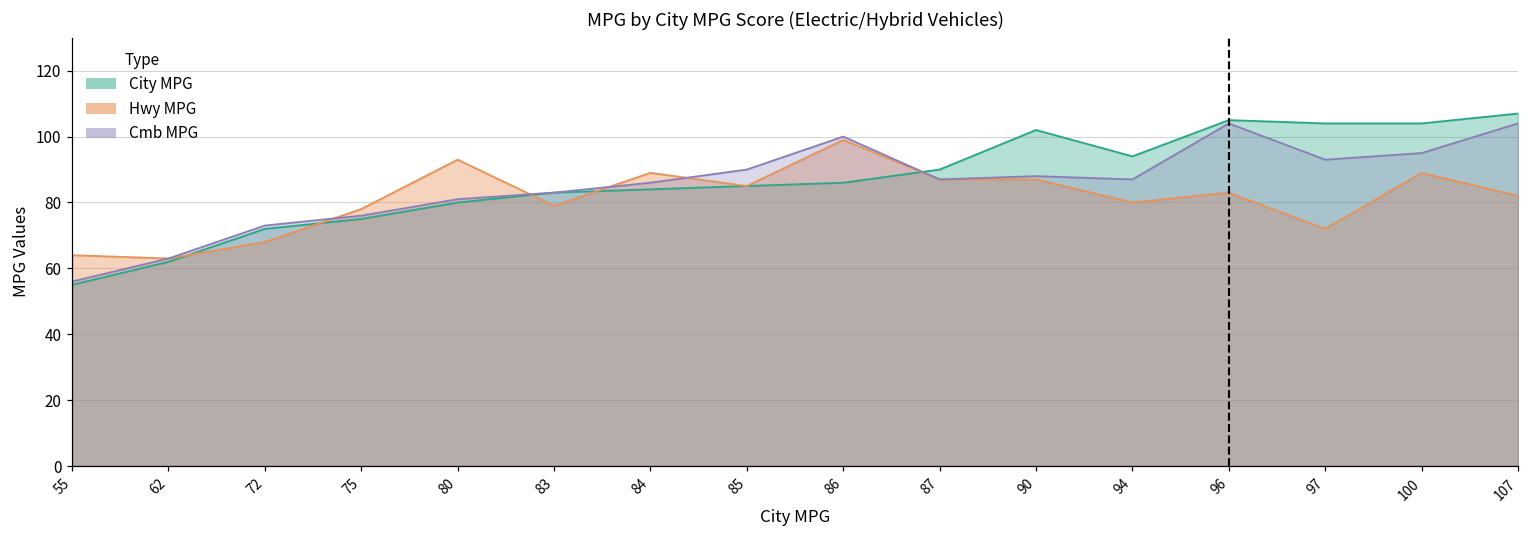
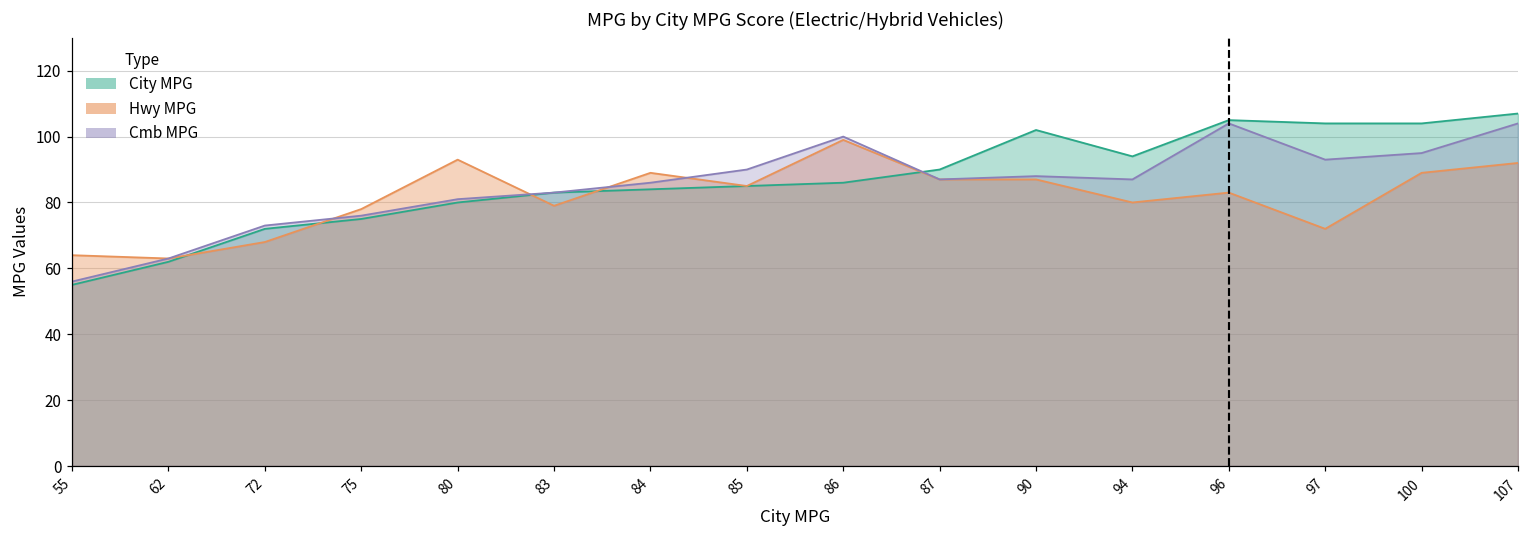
Hwy MPG, 107: 82 -> 92
